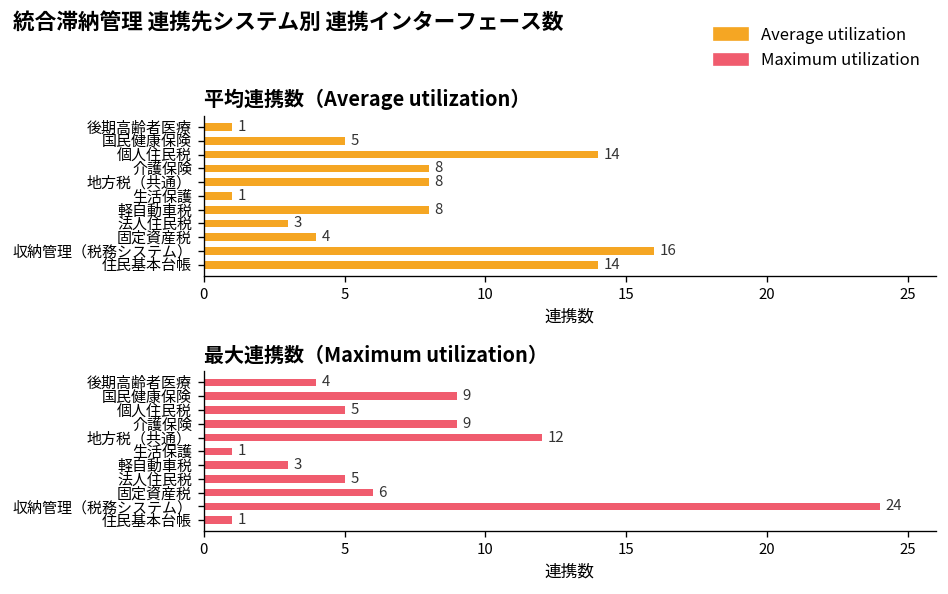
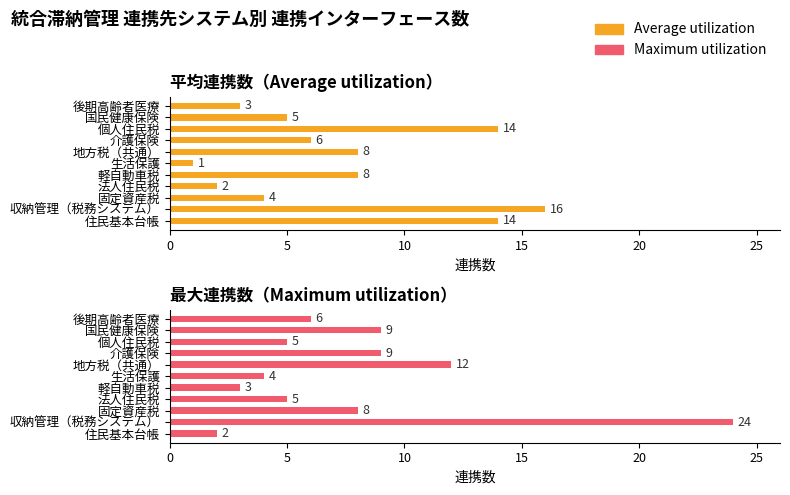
平均連携数（Average utilization）, 後期高齢者医療: 1 -> 3
平均連携数（Average utilization）, 介護保険: 8 -> 6
平均連携数（Average utilization）, 法人住民税: 3 -> 2
最大連携数（Maximum utilization）, 後期高齢者医療: 4 -> 6
最大連携数（Maximum utilization）, 生活保護: 1 -> 4
最大連携数（Maximum utilization）, 固定資産税: 6 -> 8
最大連携数（Maximum utilization）, 住民基本台帳: 1 -> 2
